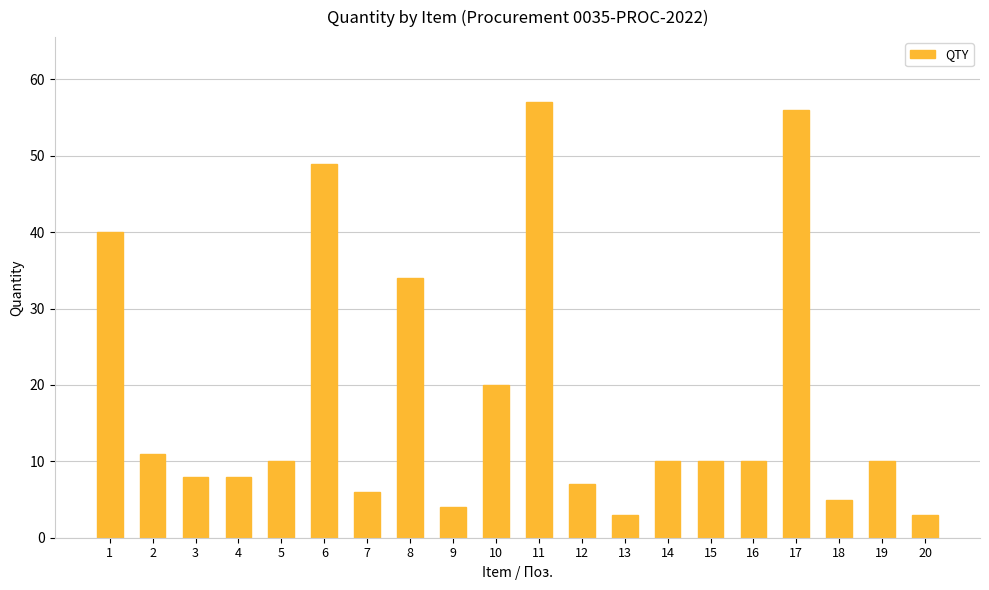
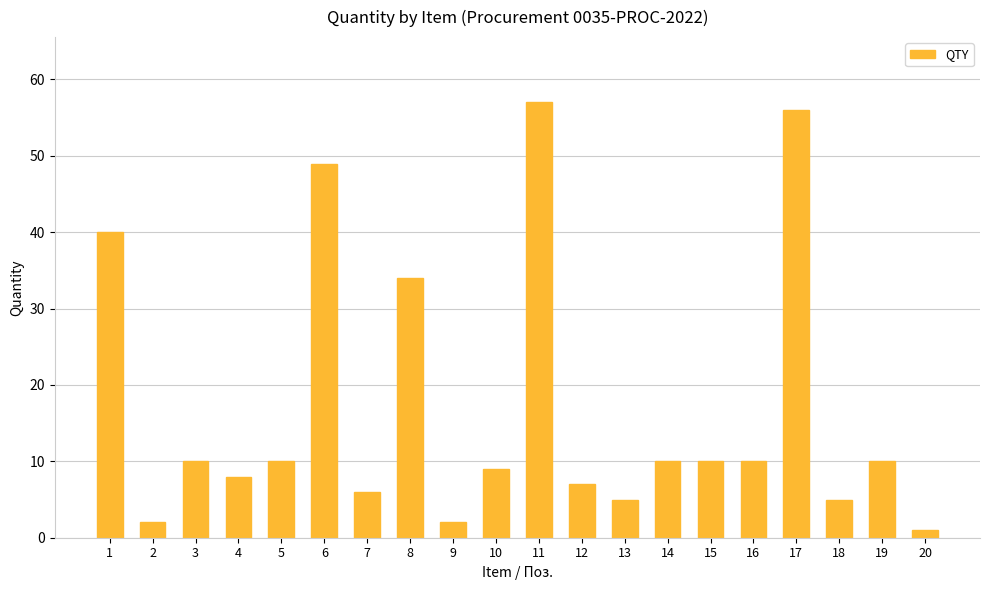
2: 11 -> 2
3: 8 -> 10
9: 4 -> 2
10: 20 -> 9
13: 3 -> 5
20: 3 -> 1
